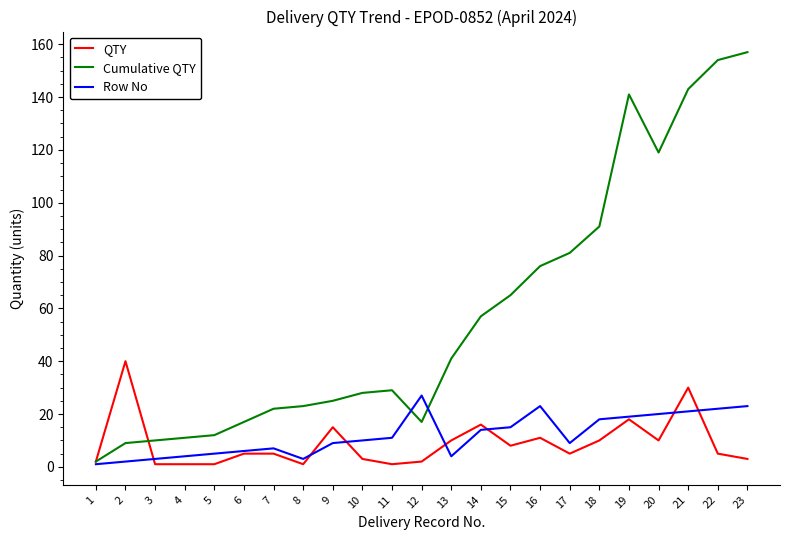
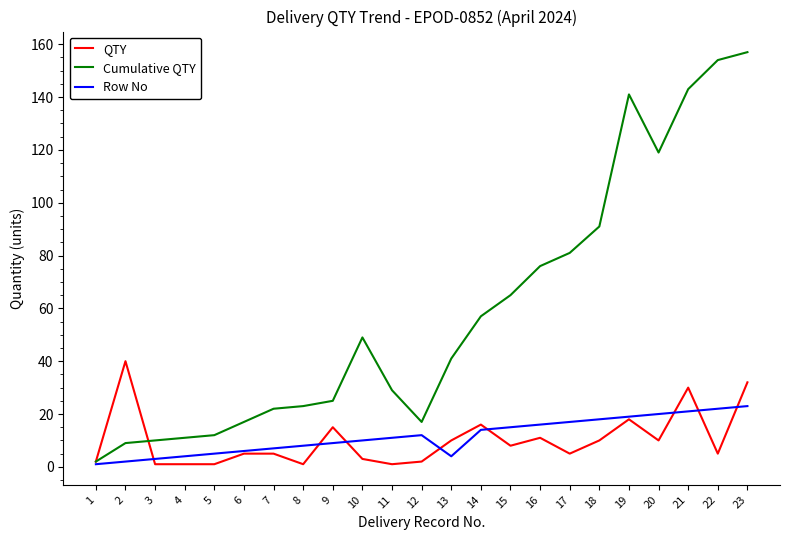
Row No, 8: 3 -> 8
Cumulative QTY, 10: 28 -> 49
Row No, 12: 27 -> 12
Row No, 16: 23 -> 16
Row No, 17: 9 -> 17
QTY, 23: 3 -> 32
